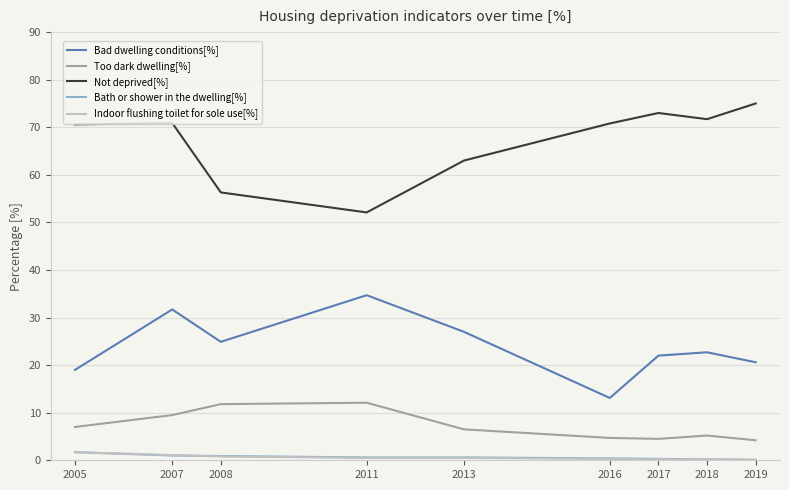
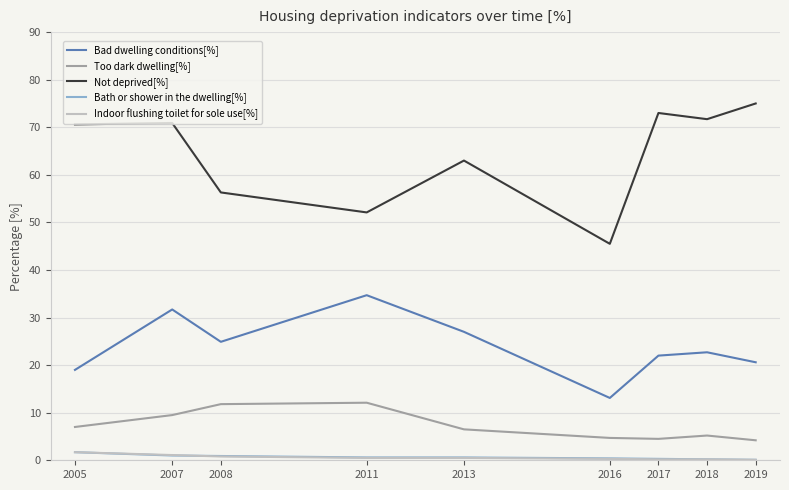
Not deprived[%], 2016: 71 -> 46
